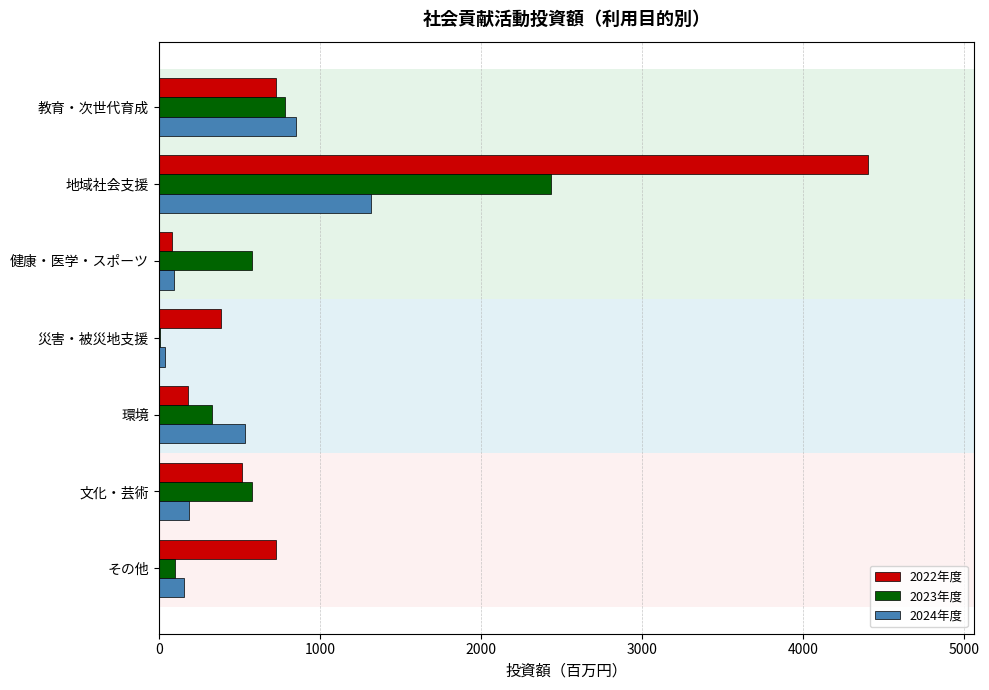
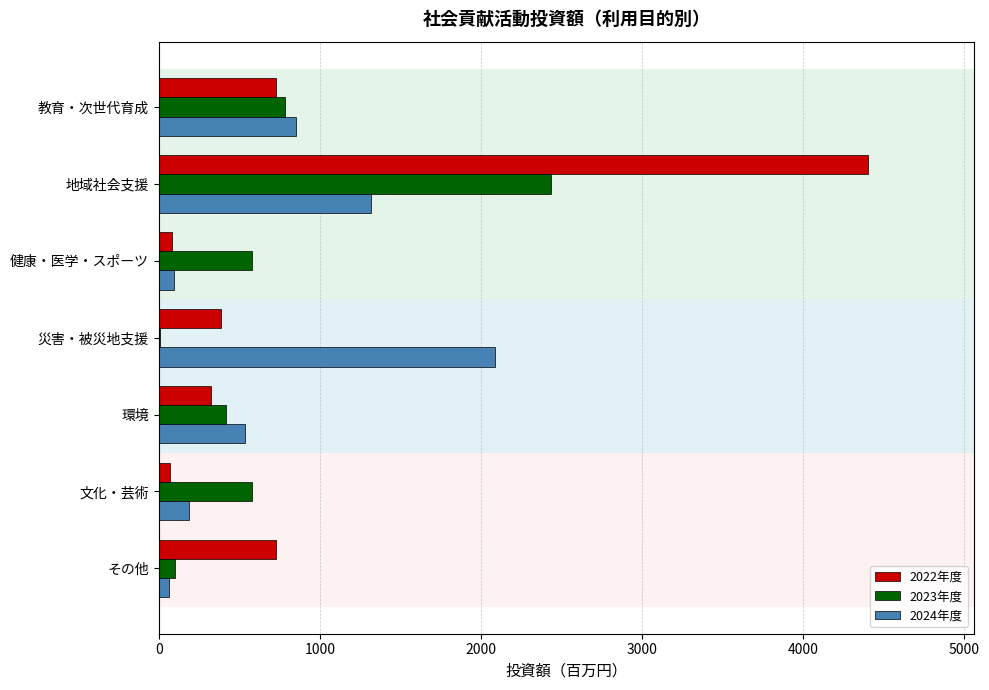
2024年度, 災害・被災地支援: 40 -> 2090
2022年度, 環境: 180 -> 330
2023年度, 環境: 330 -> 420
2022年度, 文化・芸術: 520 -> 70
2024年度, その他: 160 -> 60
